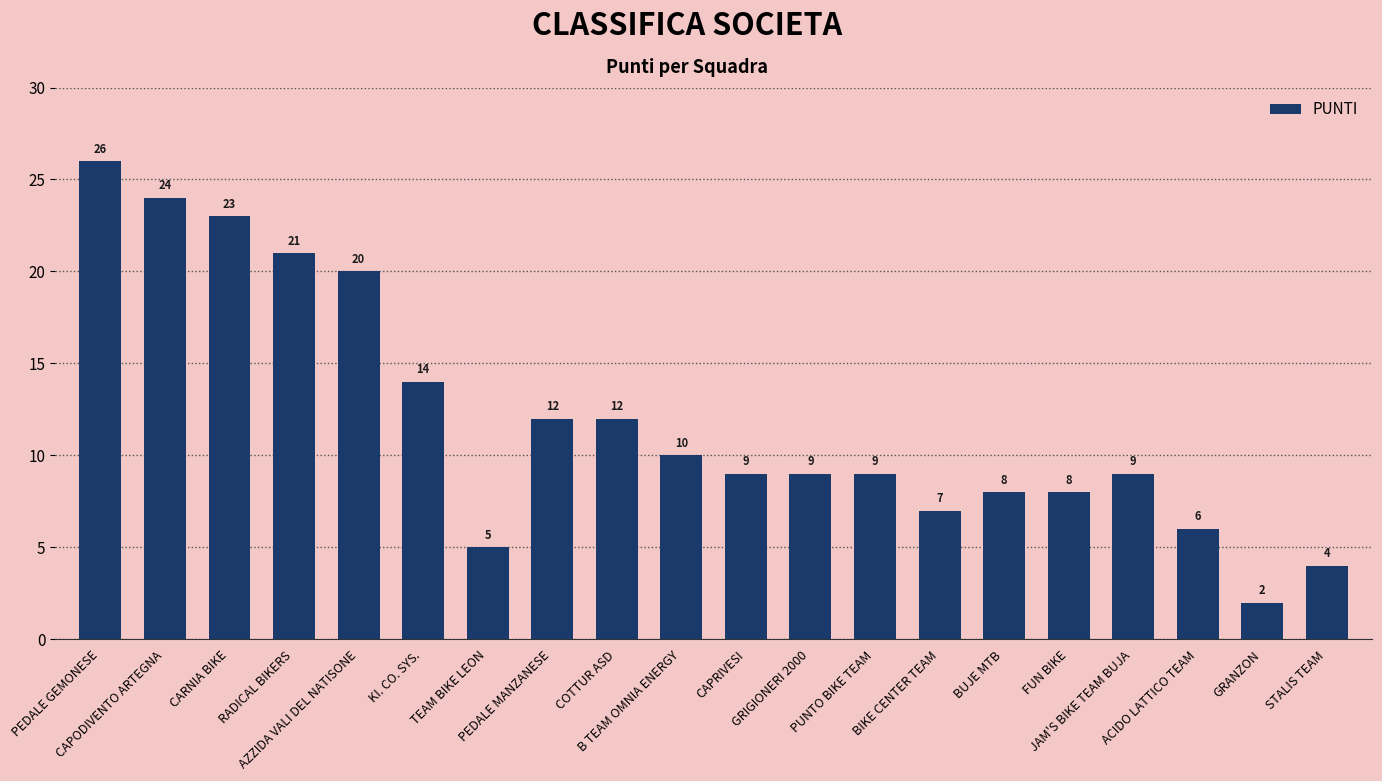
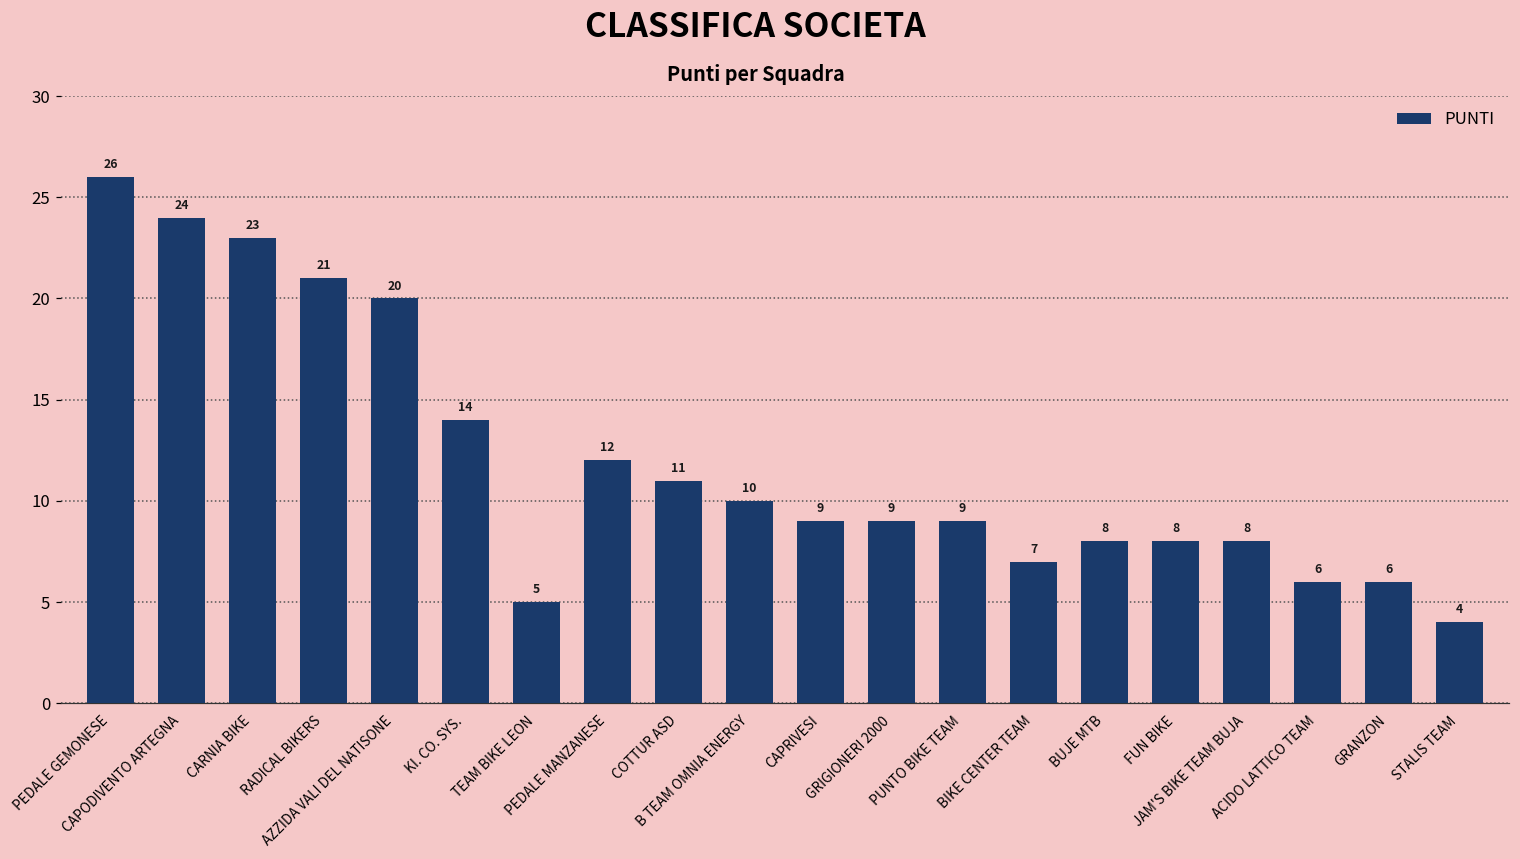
COTTUR ASD: 12 -> 11
JAM'S BIKE TEAM BUJA: 9 -> 8
GRANZON: 2 -> 6
